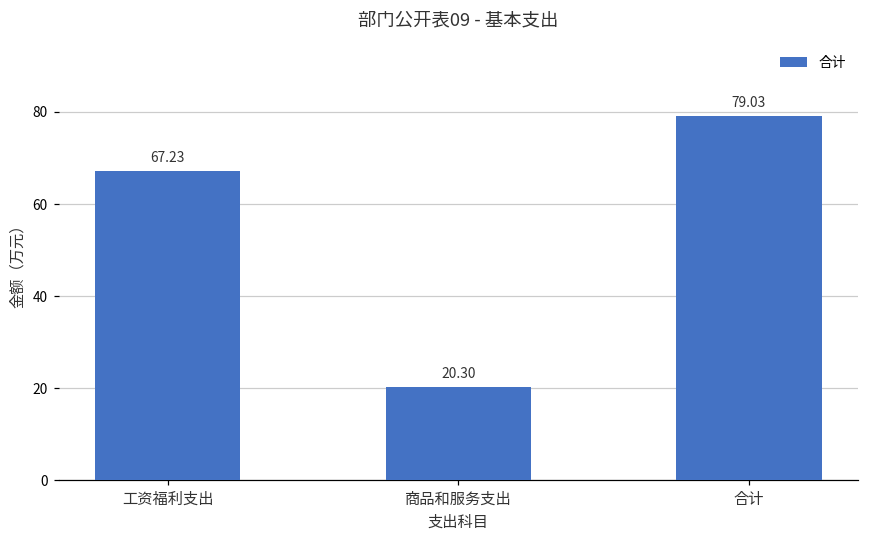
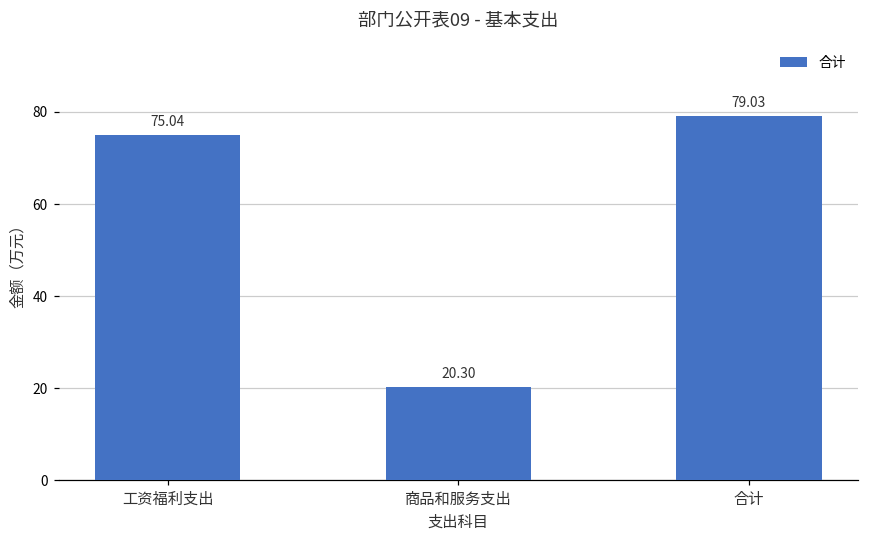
工资福利支出: 67.23 -> 75.04
